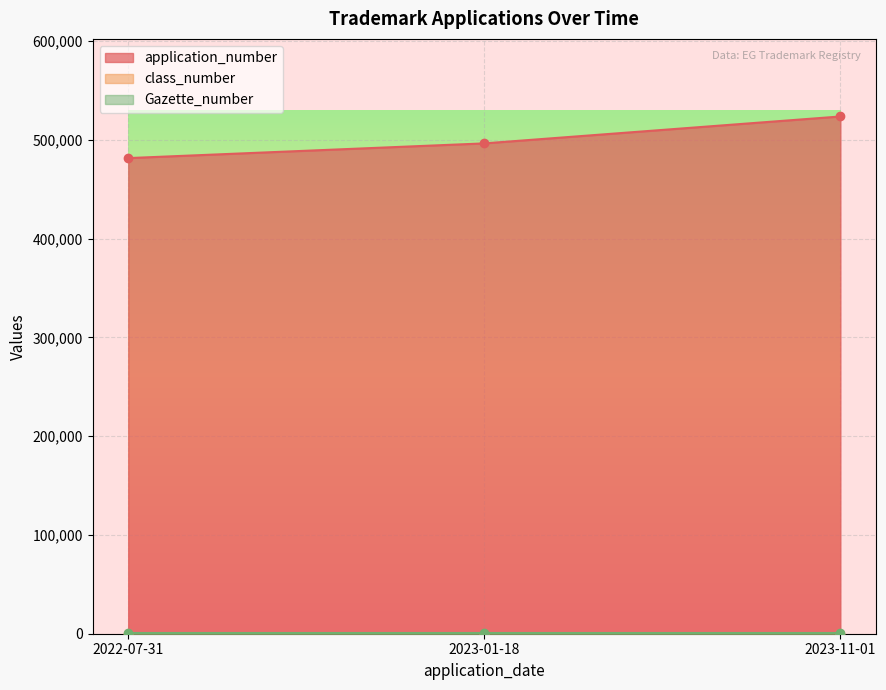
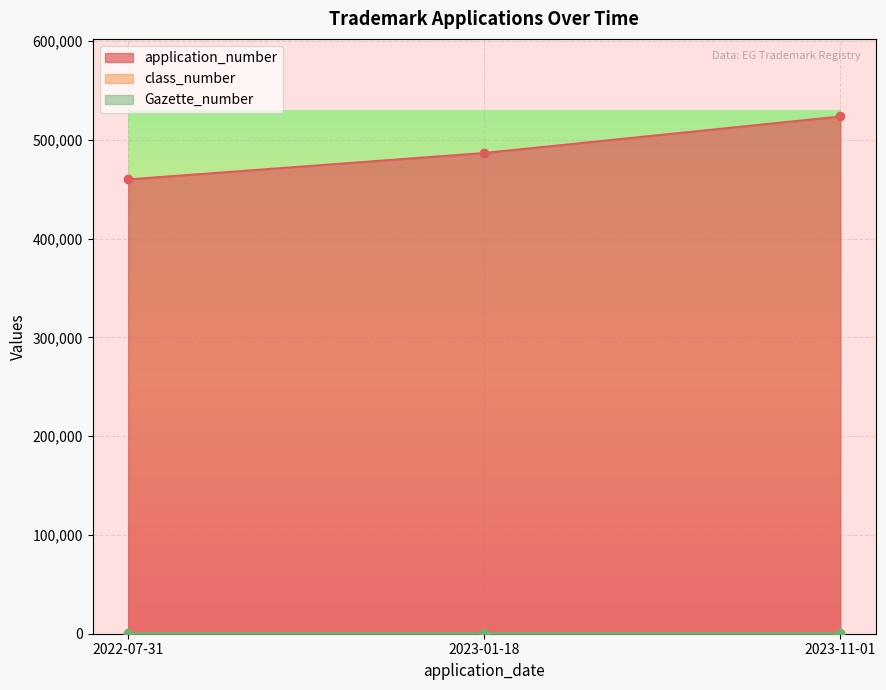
application_number, 2022-07-31: 480,000 -> 460,000
application_number, 2023-01-18: 500,000 -> 490,000
